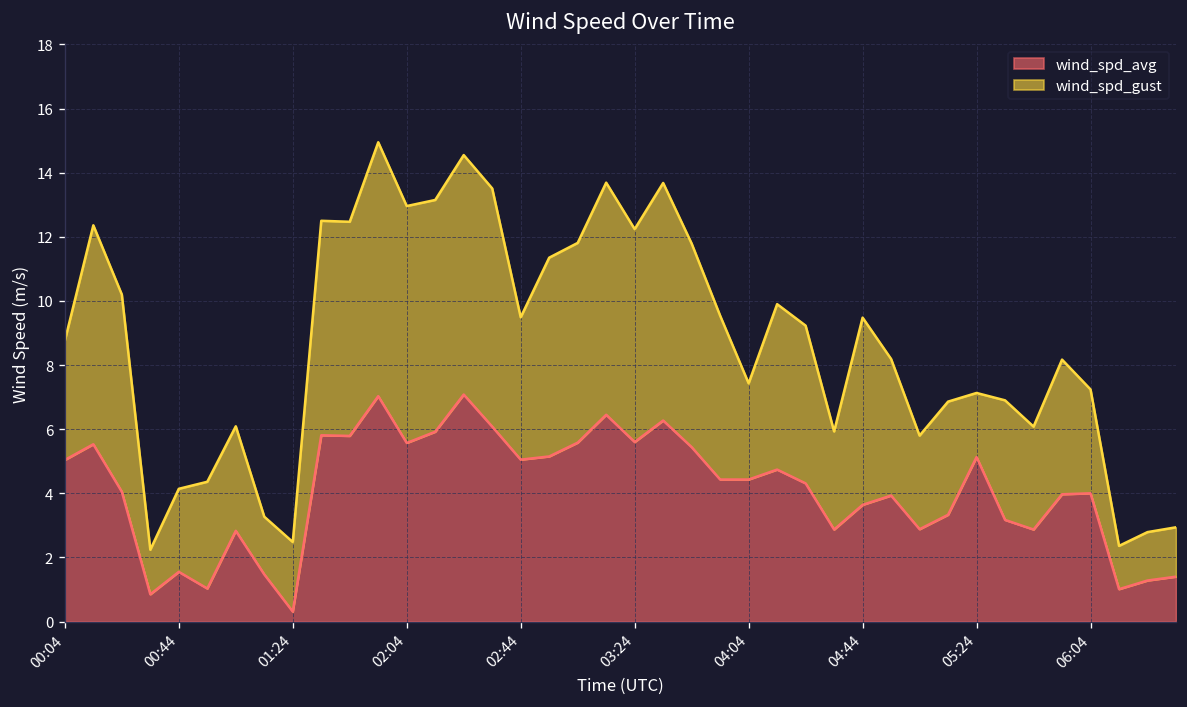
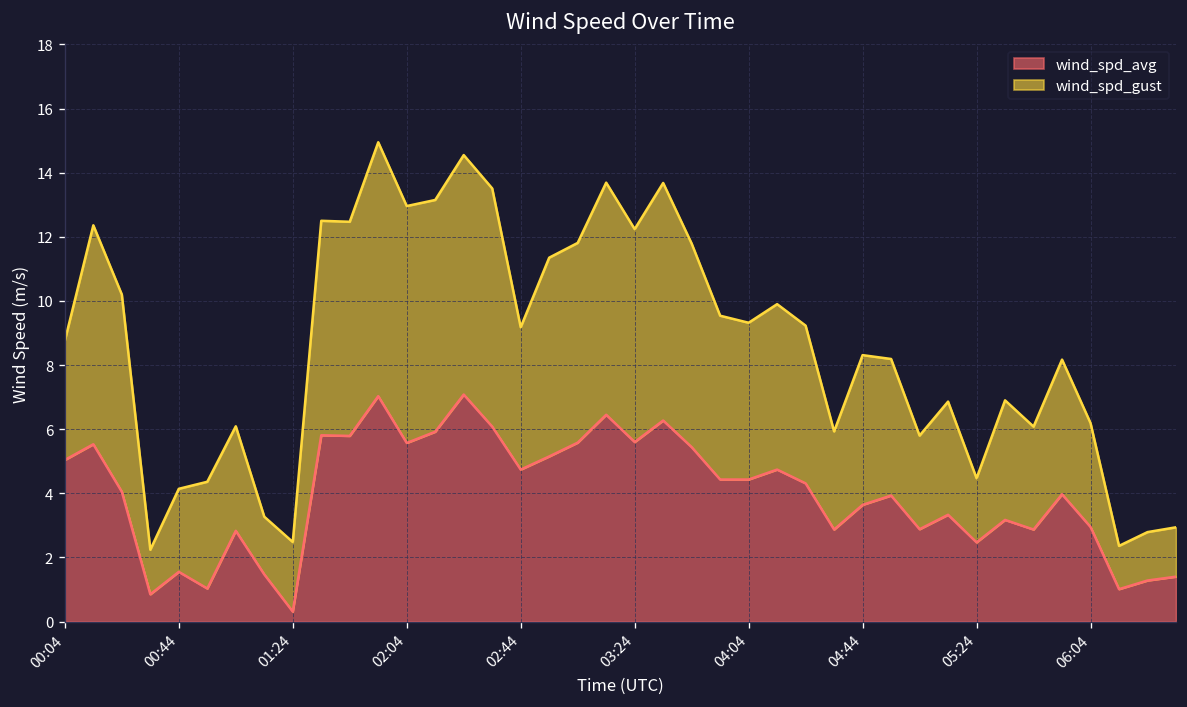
wind_spd_avg, 02:44: 5.1 -> 4.7
wind_spd_gust, 04:04: 3.0 -> 4.9
wind_spd_gust, 04:44: 5.8 -> 4.7
wind_spd_avg, 05:24: 5.1 -> 2.5
wind_spd_avg, 06:04: 4.0 -> 3.0
